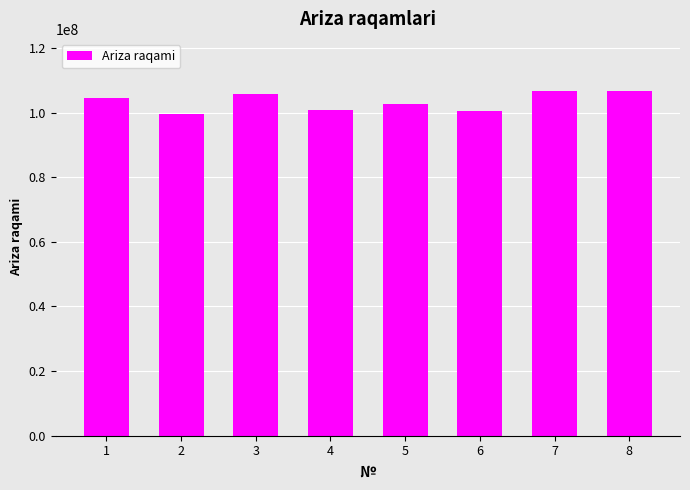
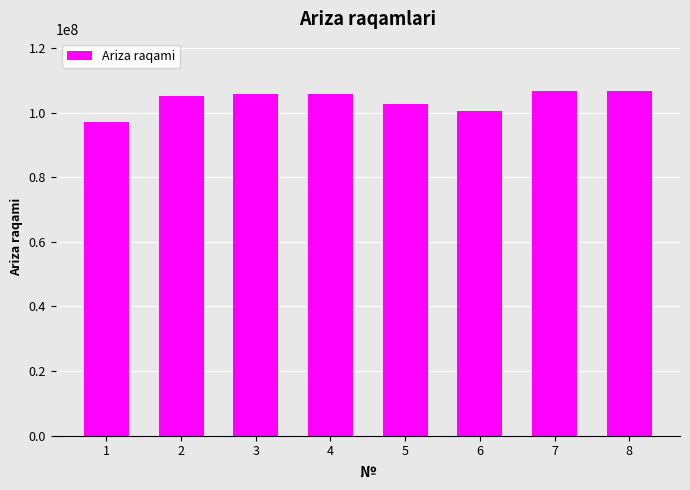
1: 104000000 -> 97000000
2: 99000000 -> 105000000
4: 101000000 -> 106000000
